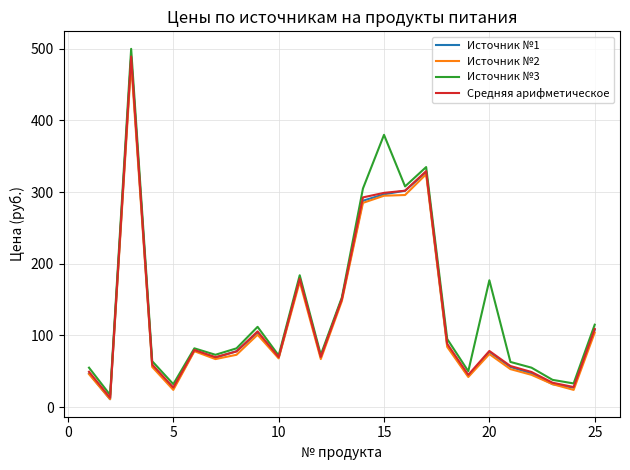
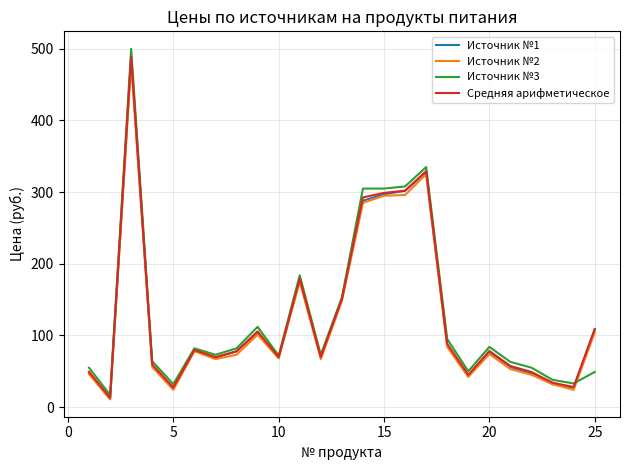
Источник №3, 15: 380 -> 310
Источник №3, 20: 180 -> 80
Источник №3, 25: 120 -> 50
